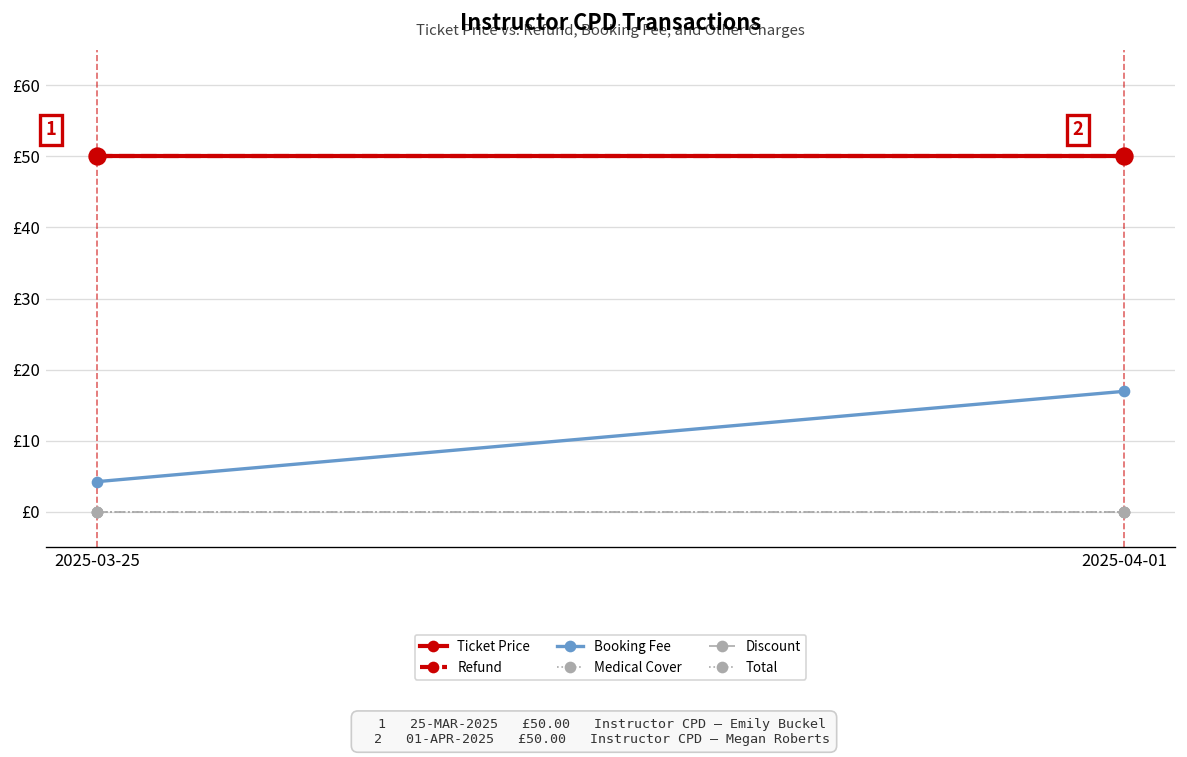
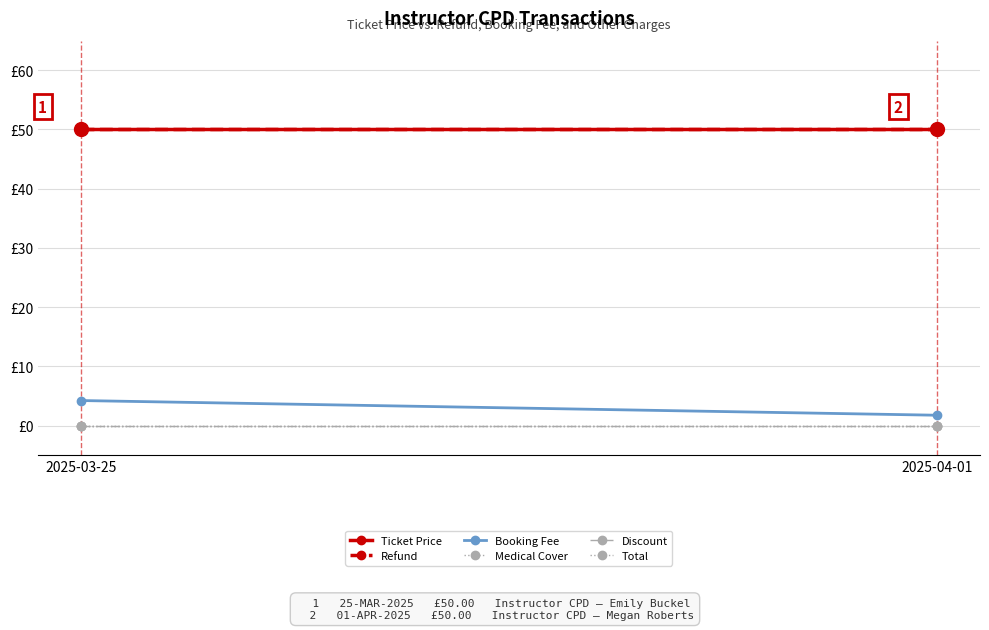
Booking Fee, 2025-04-01: £17 -> £2
